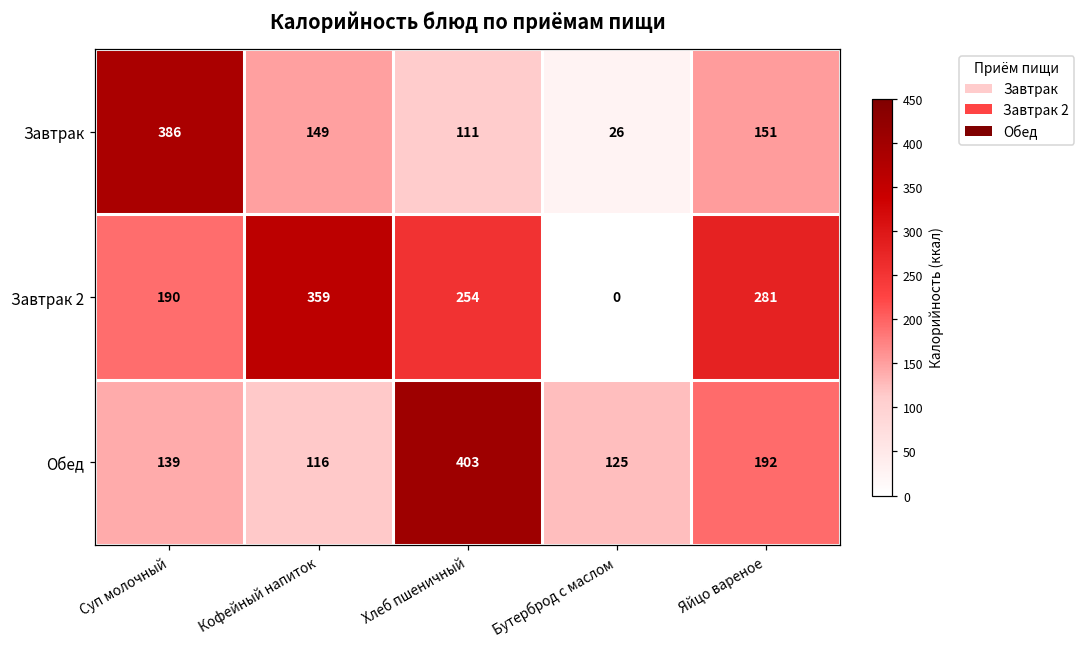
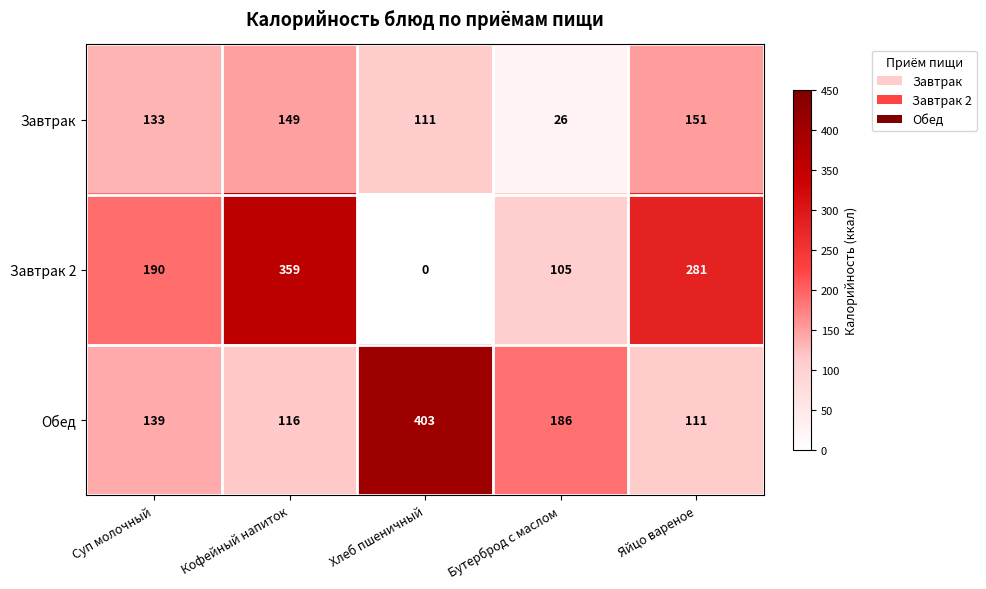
Завтрак, Суп молочный: 386 -> 133
Завтрак 2, Хлеб пшеничный: 254 -> 0
Завтрак 2, Бутерброд с маслом: 0 -> 105
Обед, Бутерброд с маслом: 125 -> 186
Обед, Яйцо вареное: 192 -> 111
